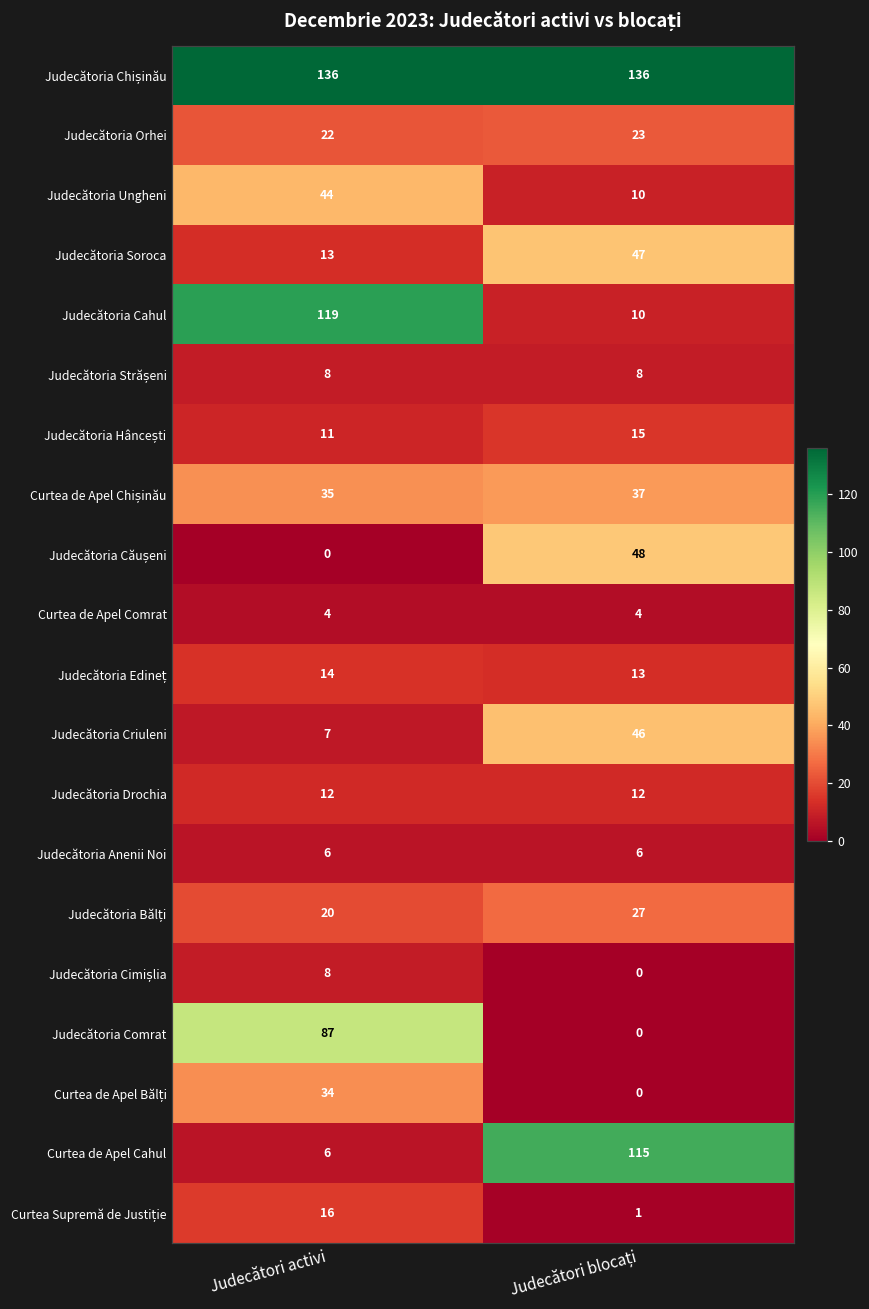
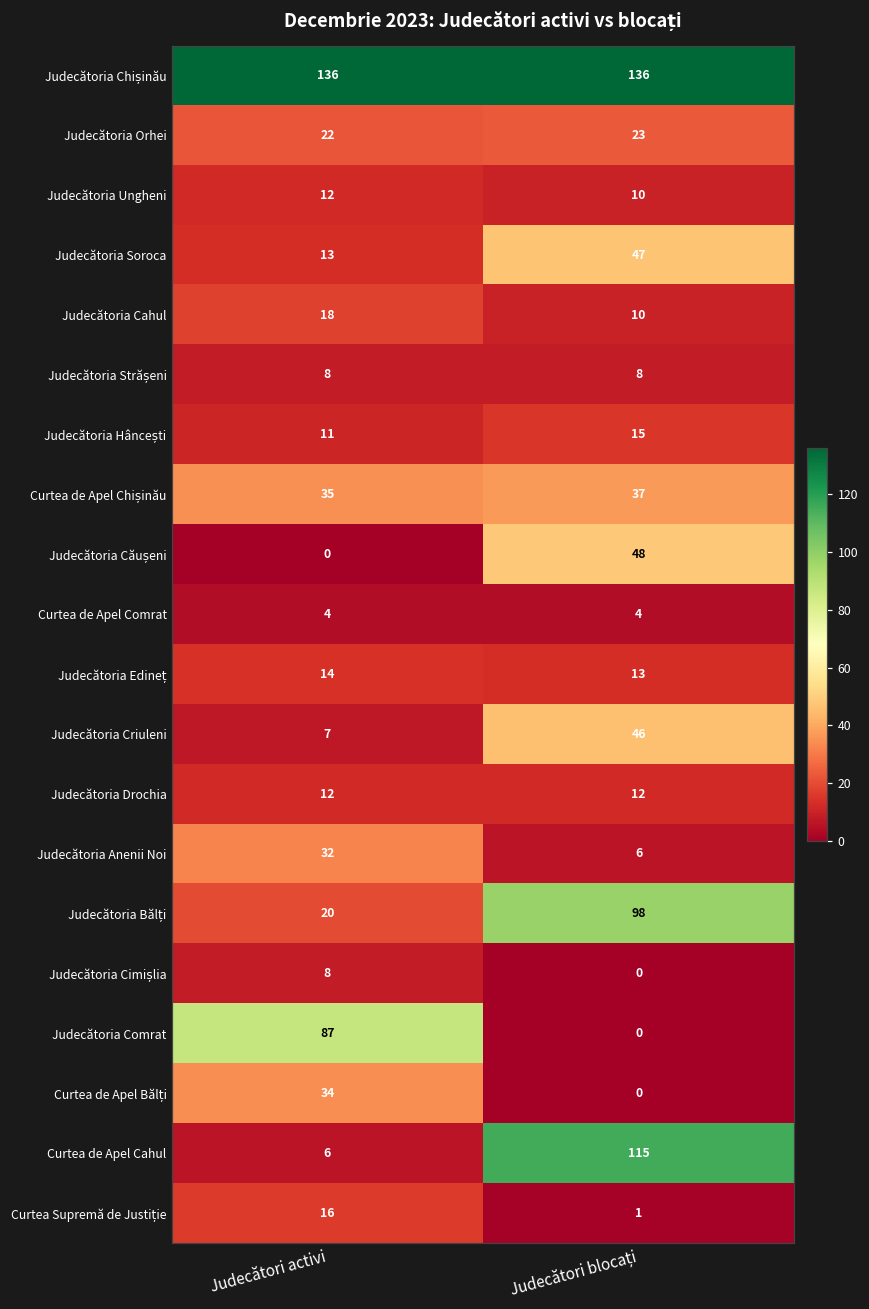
Judecătoria Ungheni, Judecători activi: 44 -> 12
Judecătoria Cahul, Judecători activi: 119 -> 18
Judecătoria Anenii Noi, Judecători activi: 6 -> 32
Judecătoria Bălți, Judecători blocați: 27 -> 98
